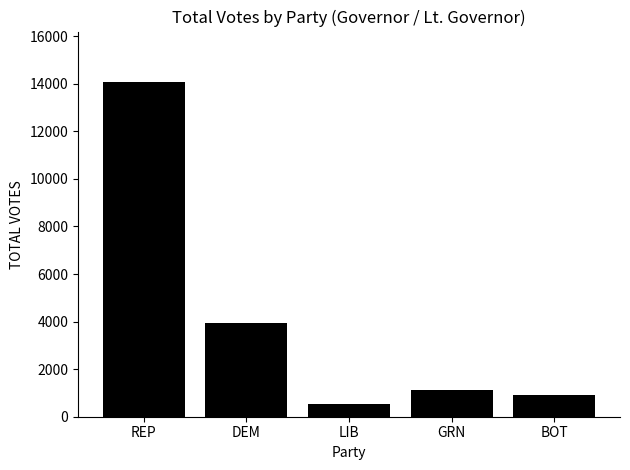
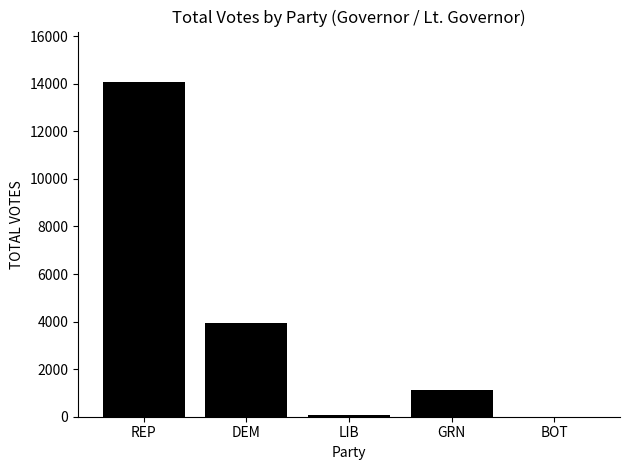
LIB: 500 -> 100
BOT: 900 -> 0
